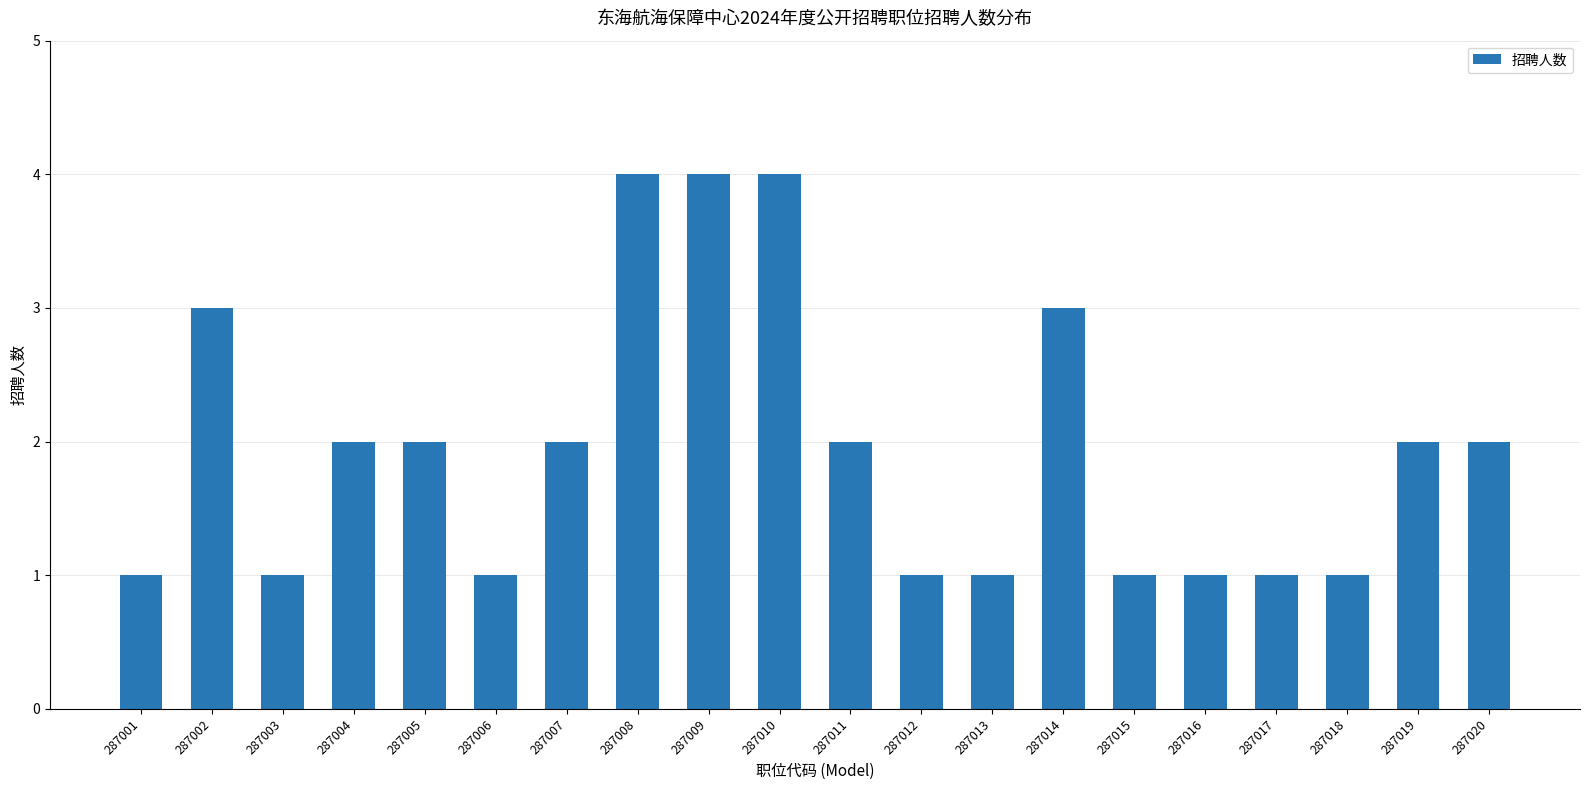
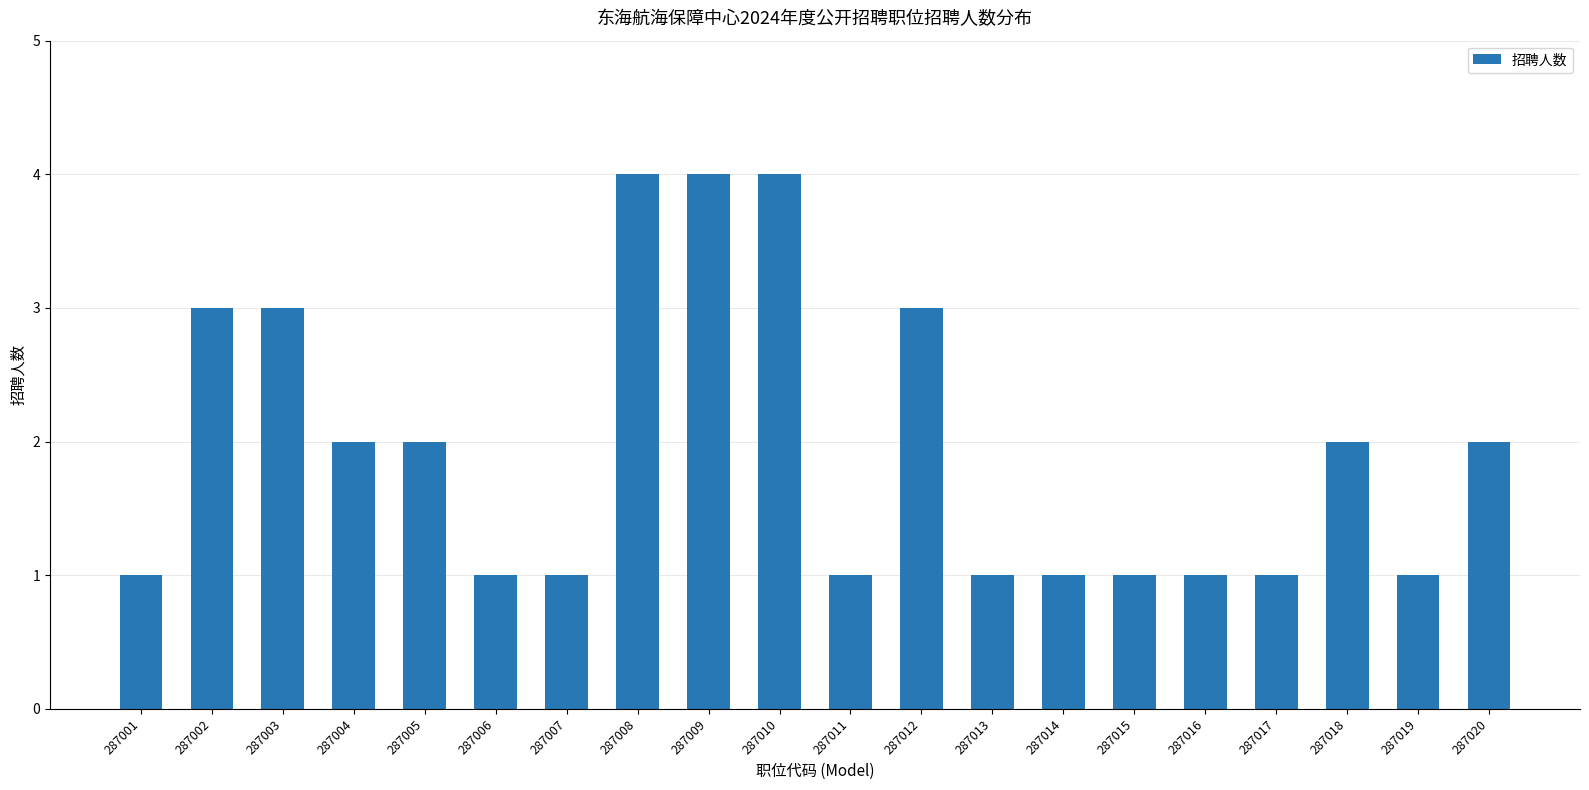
287003: 1 -> 3
287007: 2 -> 1
287011: 2 -> 1
287012: 1 -> 3
287014: 3 -> 1
287018: 1 -> 2
287019: 2 -> 1
